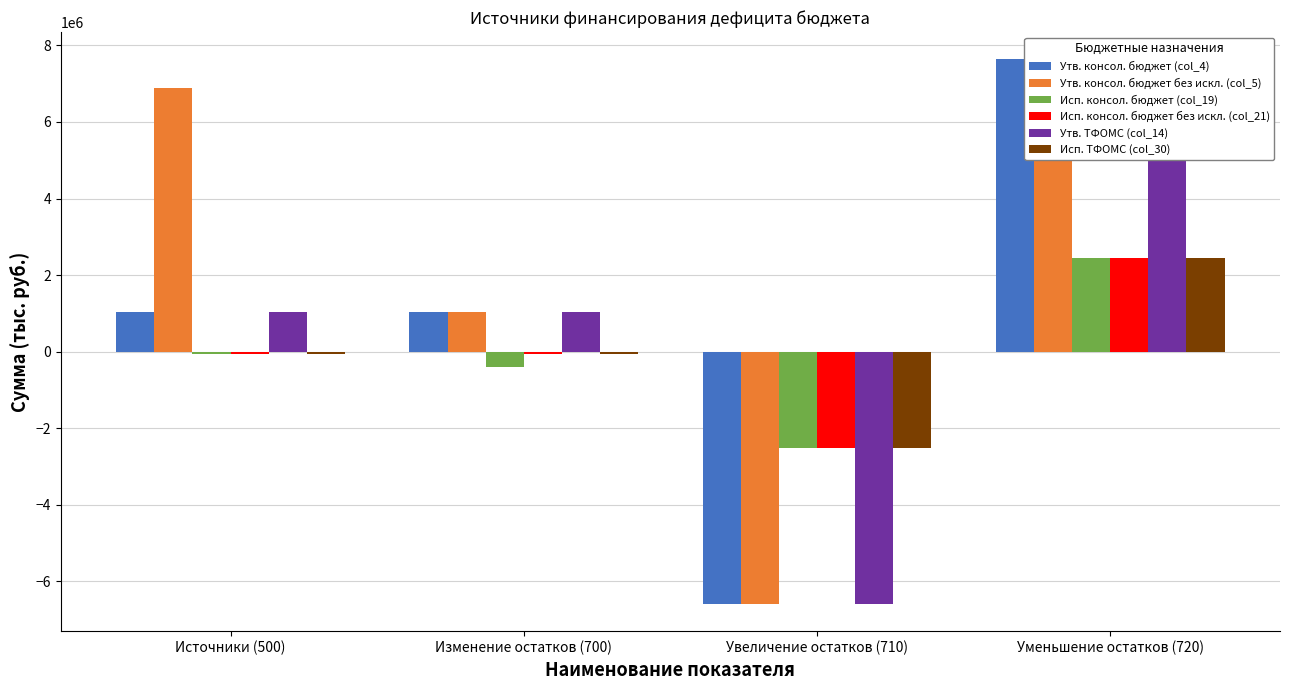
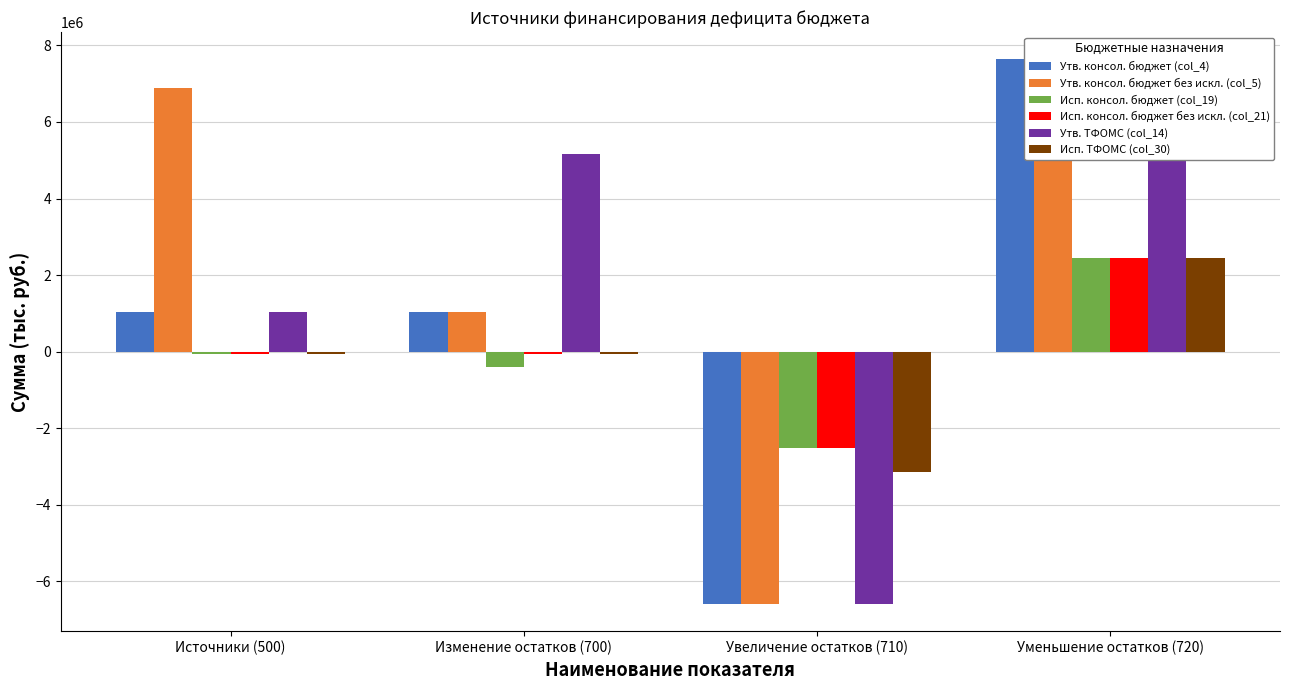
Утв. ТФОМС (col_14), Изменение остатков (700): 1000000 -> 5200000
Исп. ТФОМС (col_30), Увеличение остатков (710): -2500000 -> -3100000
